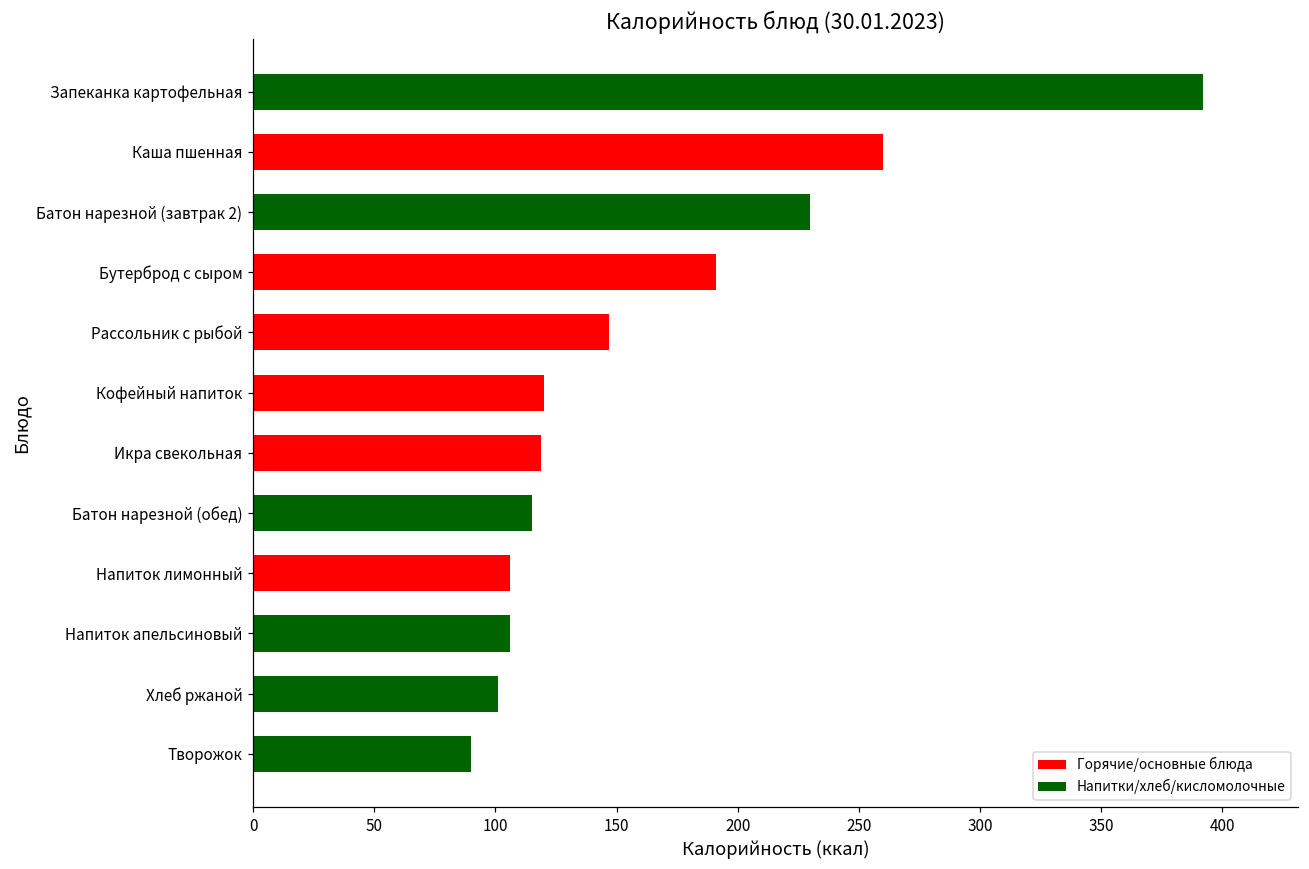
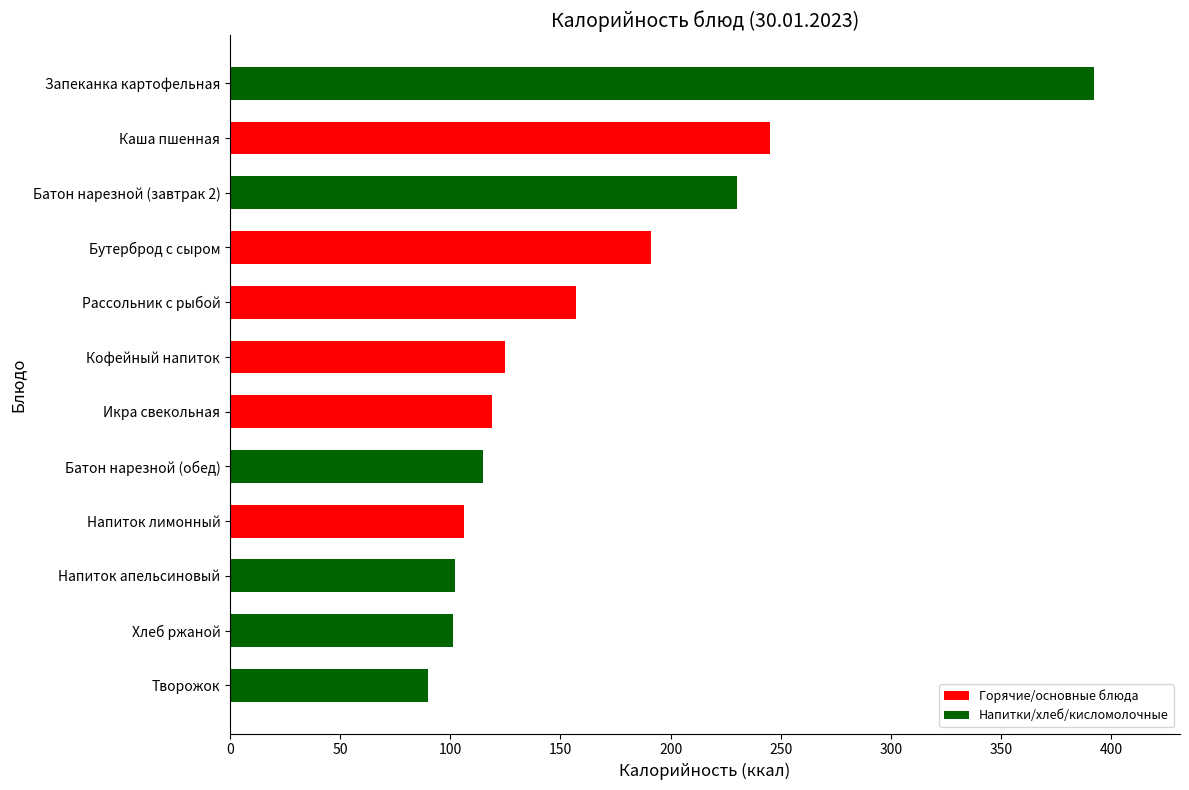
Каша пшенная: 260 -> 245
Рассольник с рыбой: 147 -> 157
Кофейный напиток: 120 -> 125
Напиток апельсиновый: 106 -> 102
